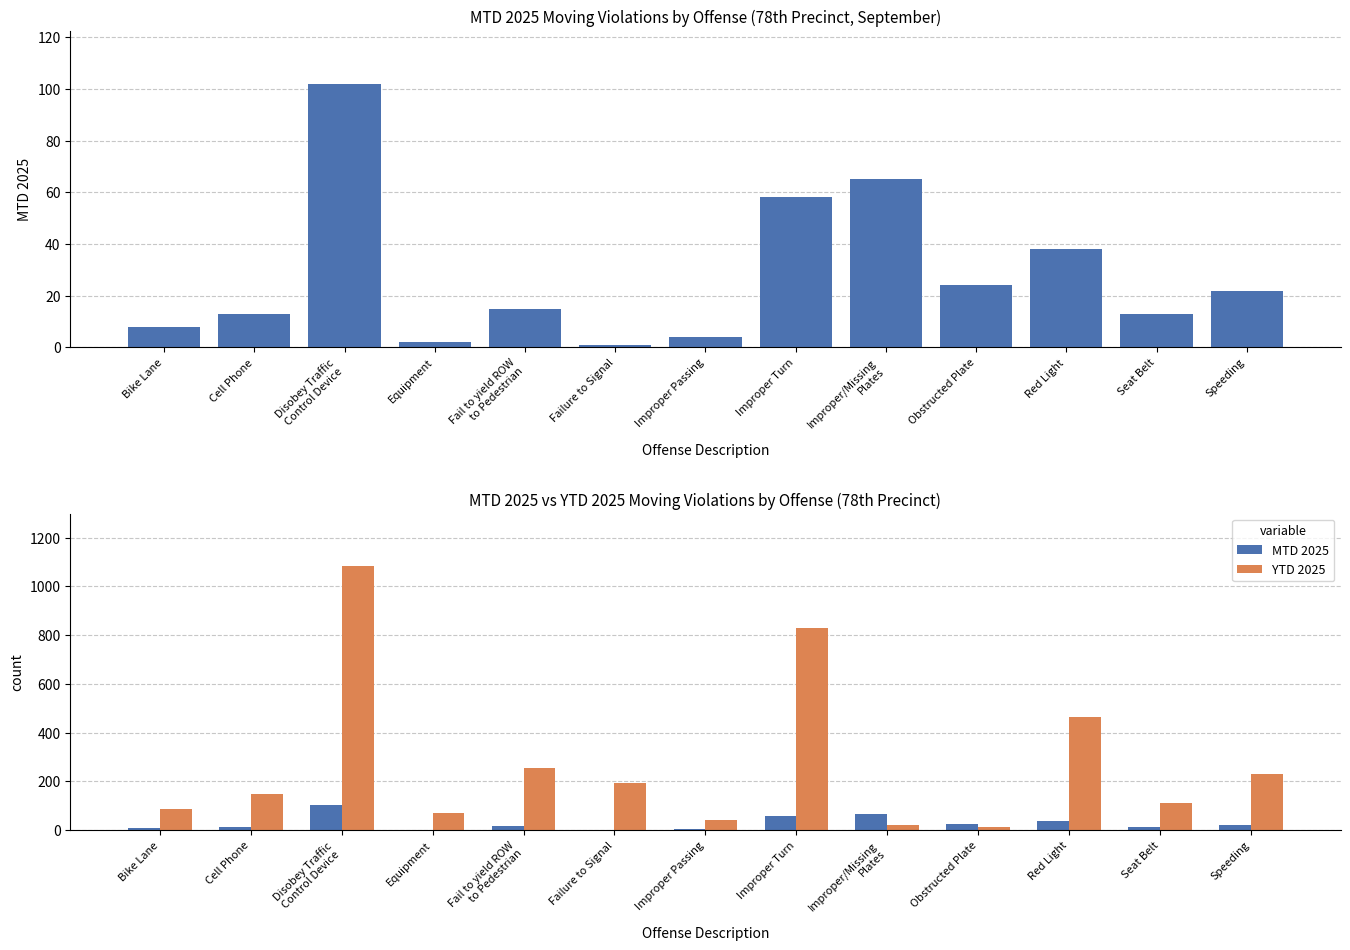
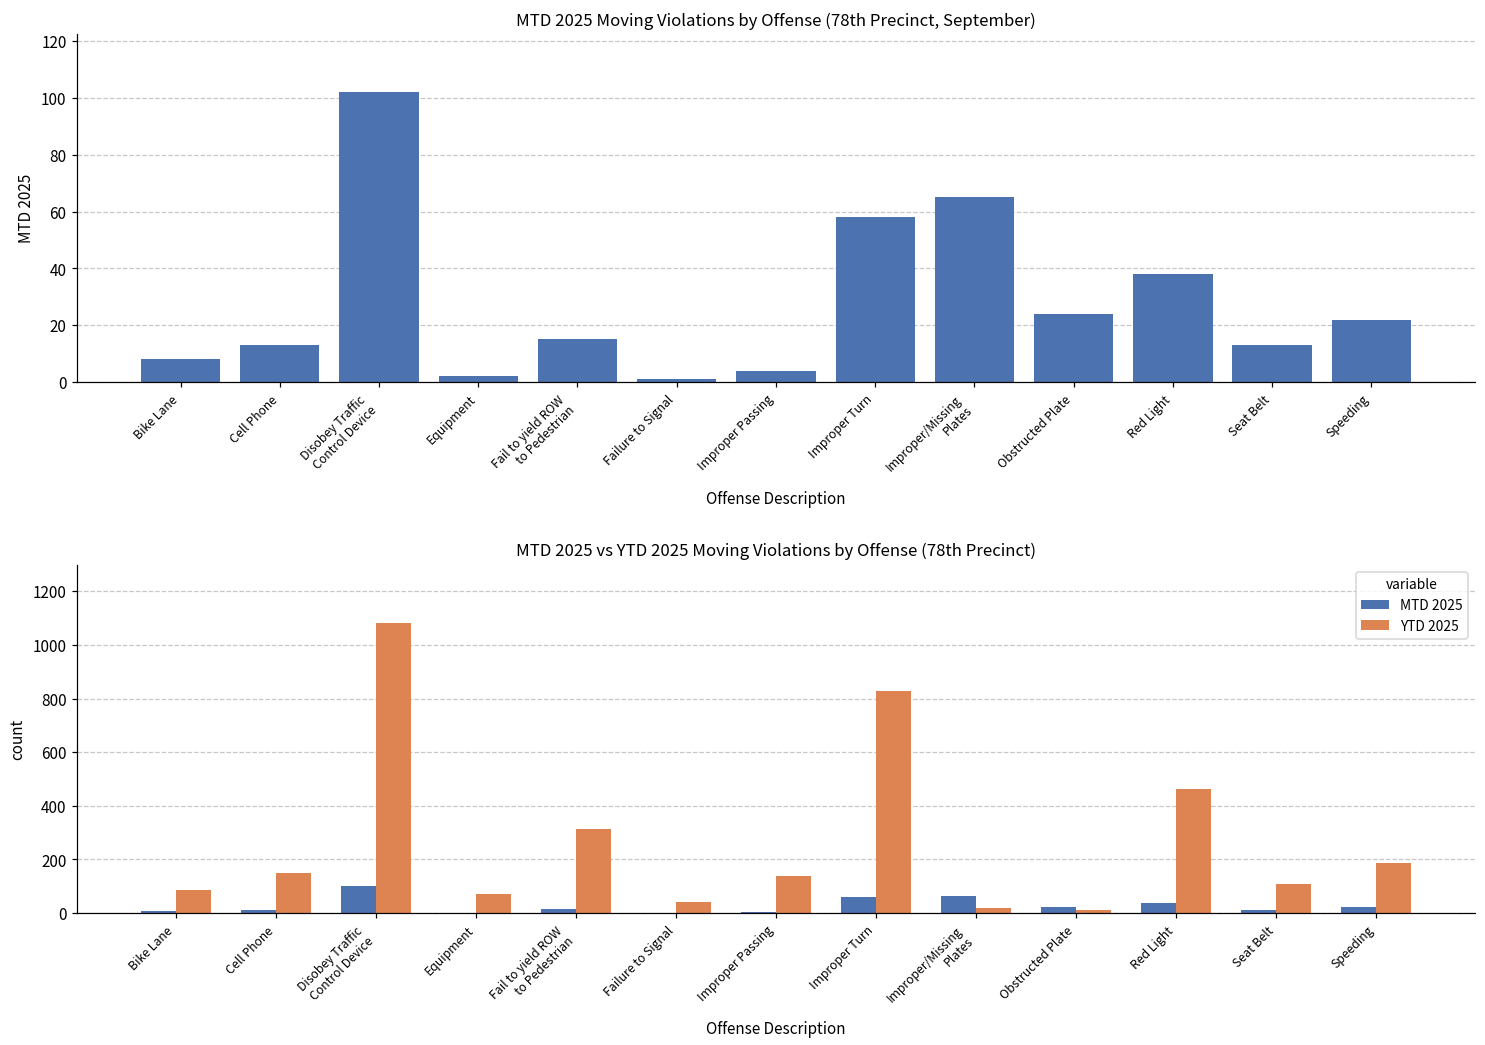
MTD 2025 vs YTD 2025 Moving Violations by Offense (78th Precinct), YTD 2025, Fail to yield ROW to Pedestrian: 250 -> 310
MTD 2025 vs YTD 2025 Moving Violations by Offense (78th Precinct), YTD 2025, Failure to Signal: 190 -> 40
MTD 2025 vs YTD 2025 Moving Violations by Offense (78th Precinct), YTD 2025, Improper Passing: 40 -> 140
MTD 2025 vs YTD 2025 Moving Violations by Offense (78th Precinct), YTD 2025, Speeding: 230 -> 190
